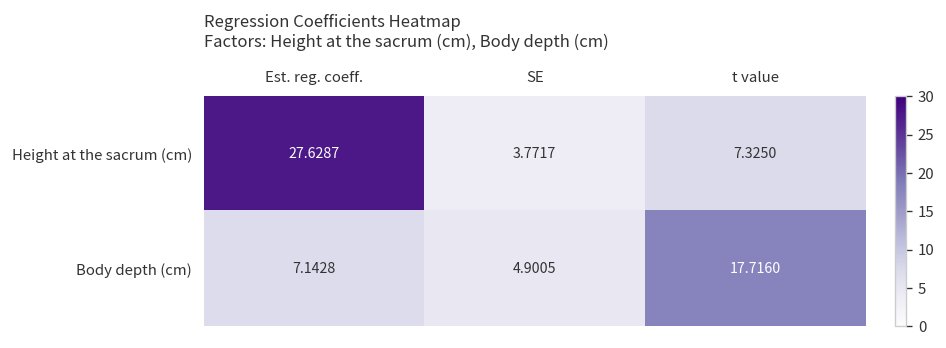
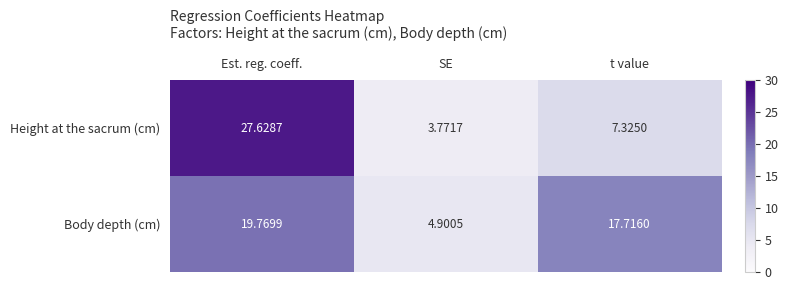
Body depth (cm), Est. reg. coeff.: 7.1428 -> 19.7699
